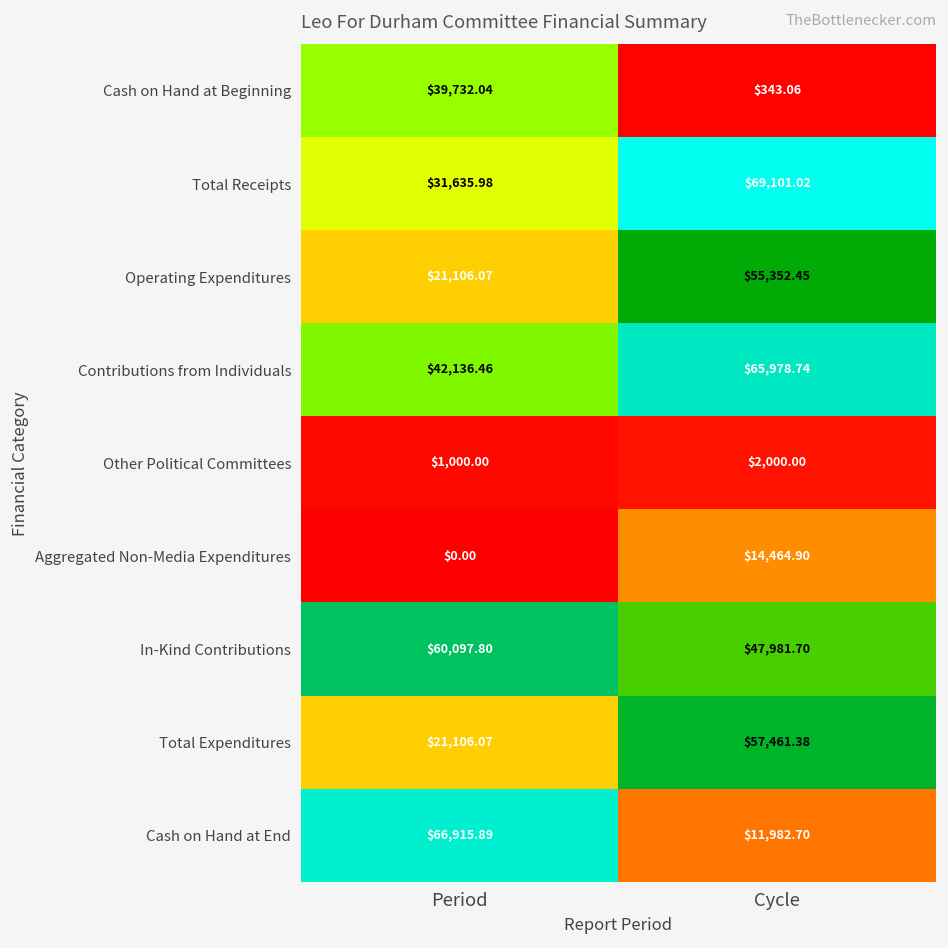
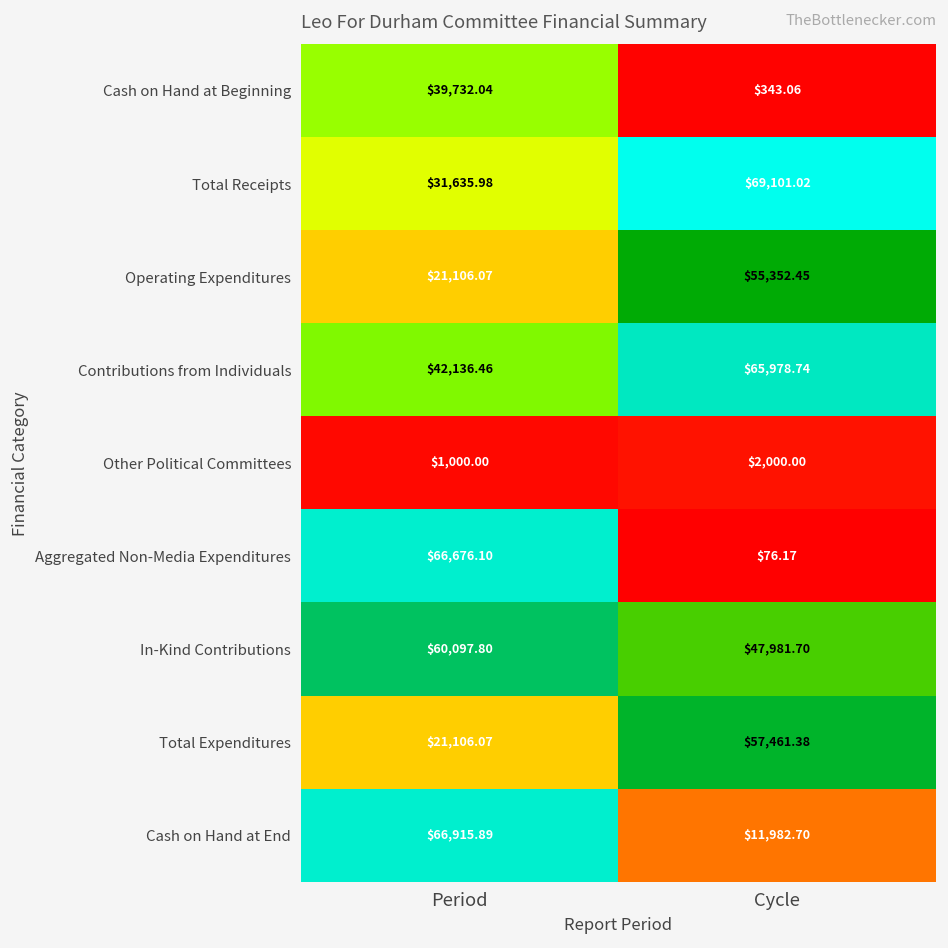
Aggregated Non-Media Expenditures, Period: $0.00 -> $66,676.10
Aggregated Non-Media Expenditures, Cycle: $14,464.90 -> $76.17
